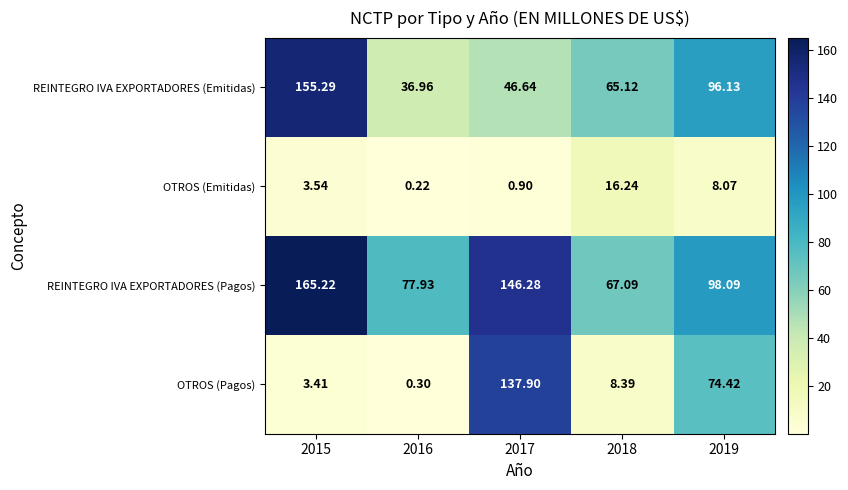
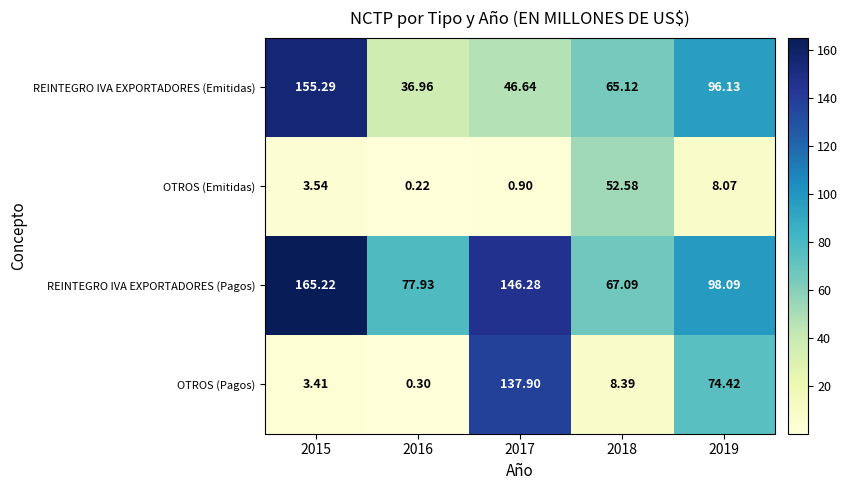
OTROS (Emitidas), 2018: 16.24 -> 52.58
